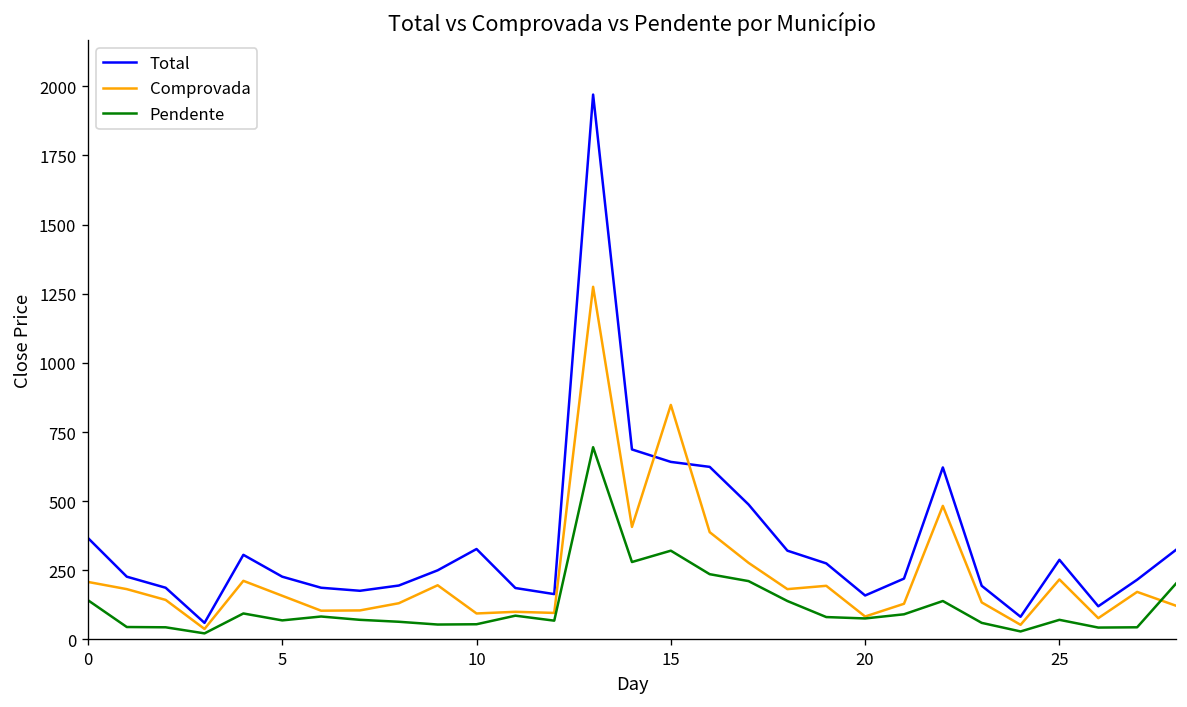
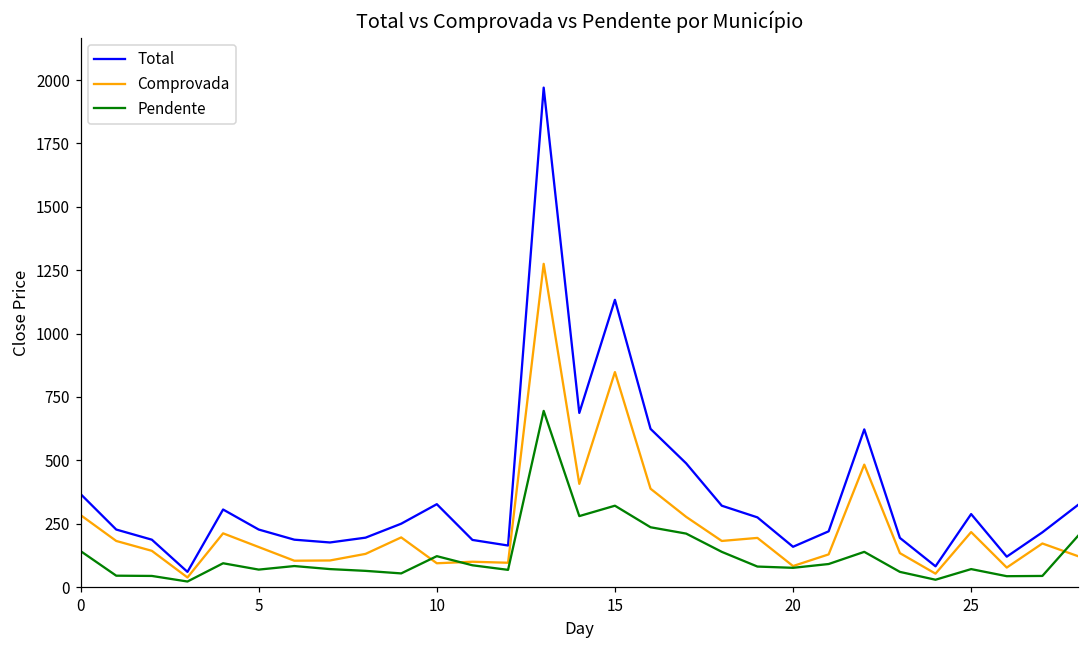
Comprovada, 0: 210 -> 280
Pendente, 10: 60 -> 120
Total, 15: 640 -> 1130
